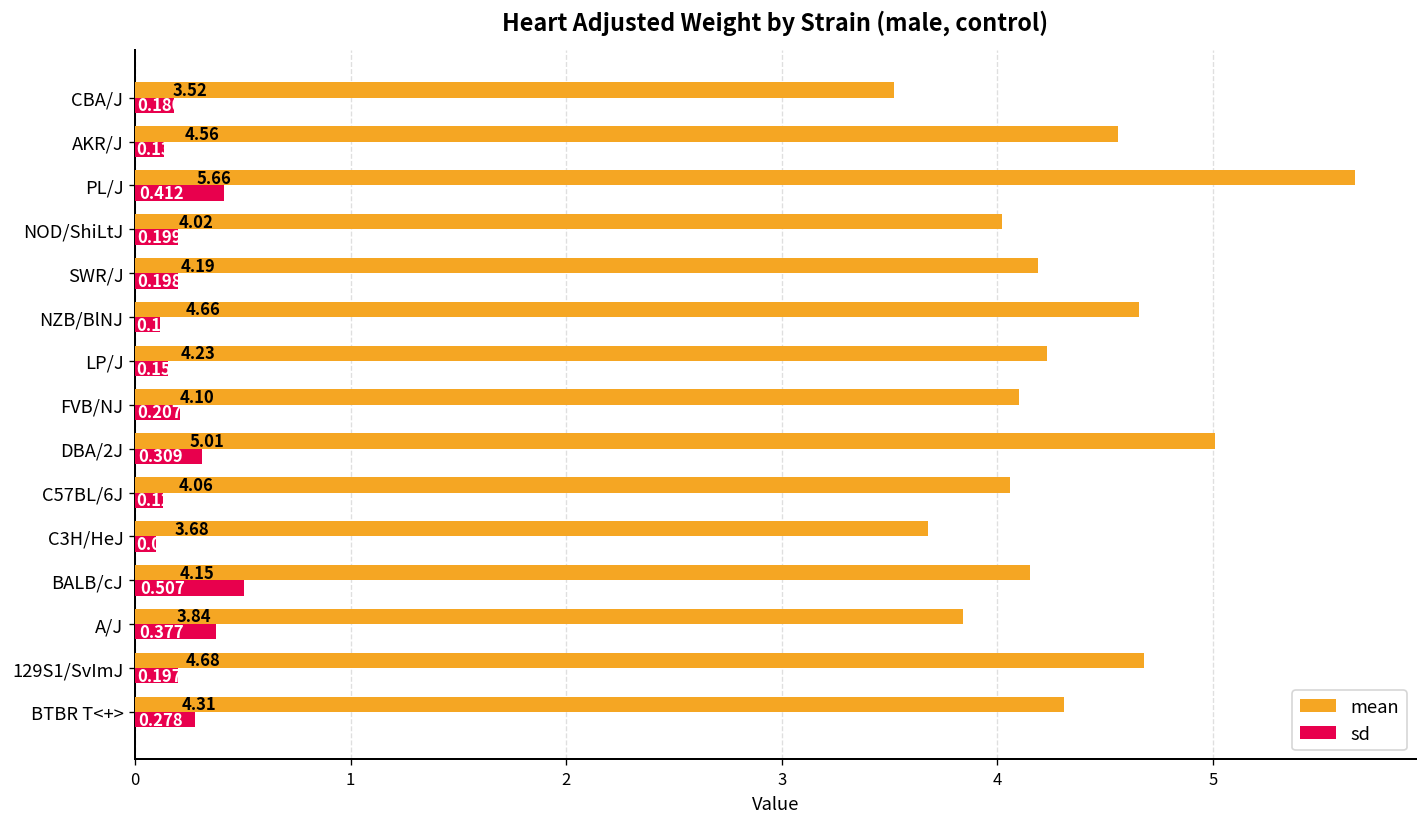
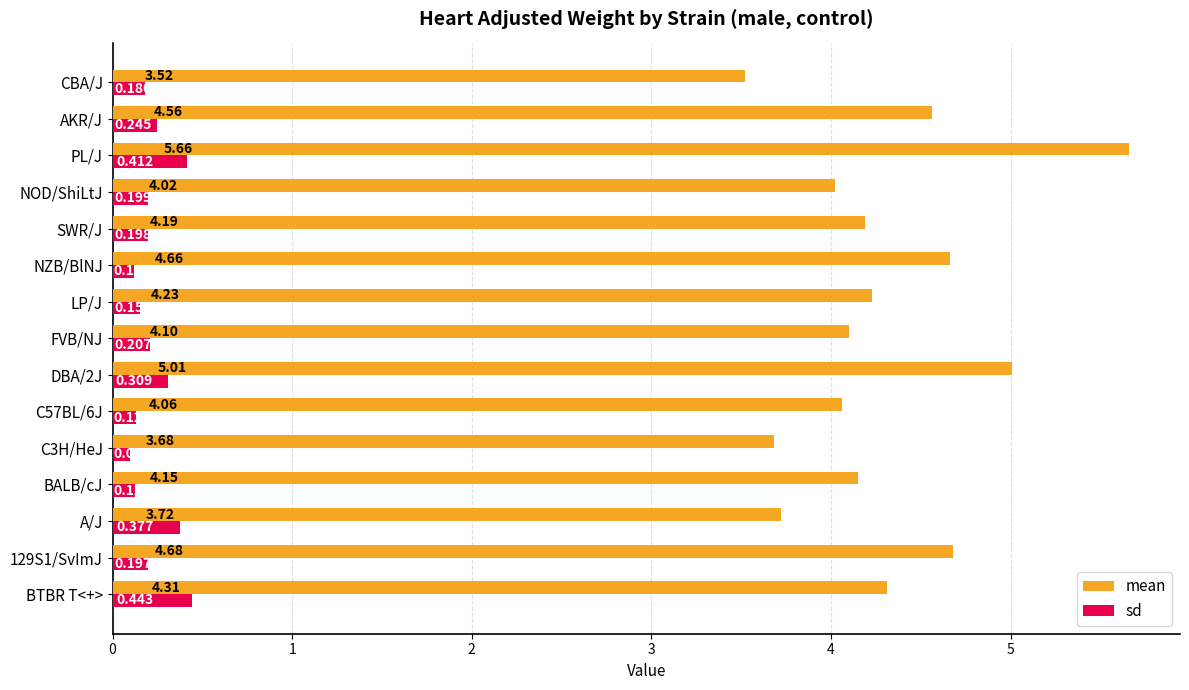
sd, AKR/J: 0.134 -> 0.245
sd, BALB/cJ: 0.507 -> 0.127
mean, A/J: 3.84 -> 3.72
sd, BTBR T<+>: 0.278 -> 0.443
